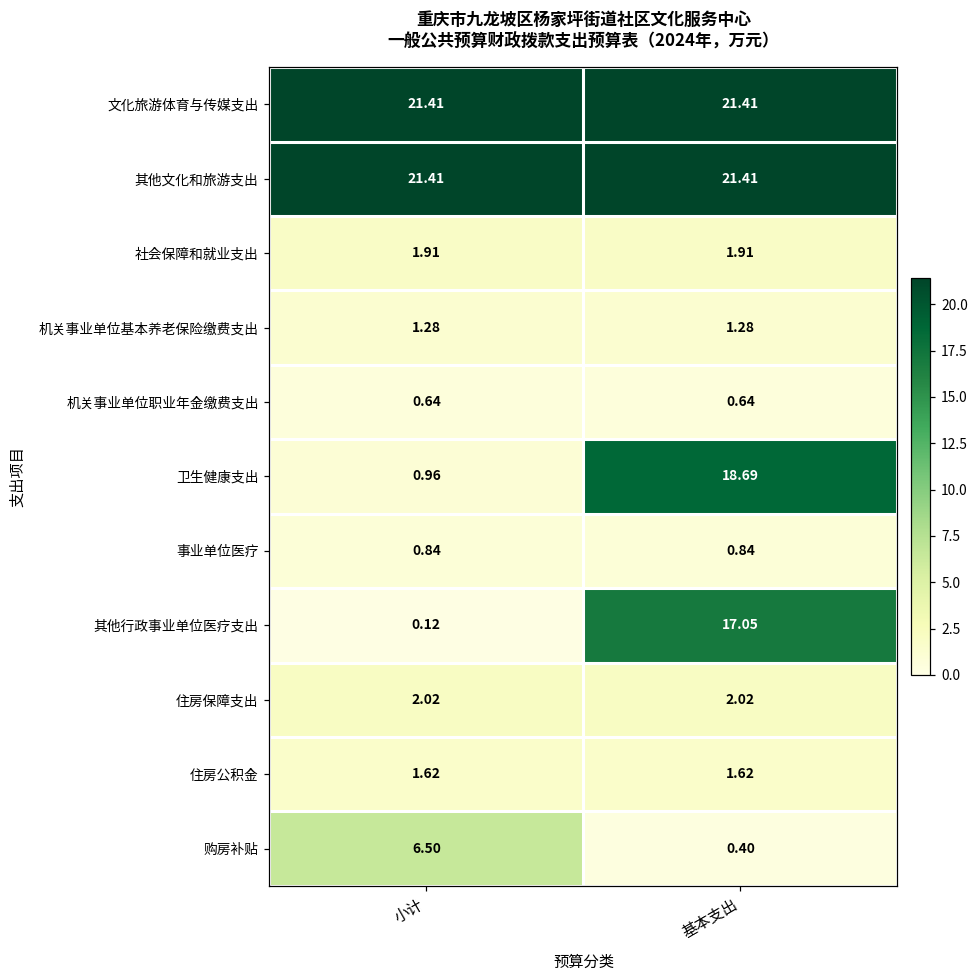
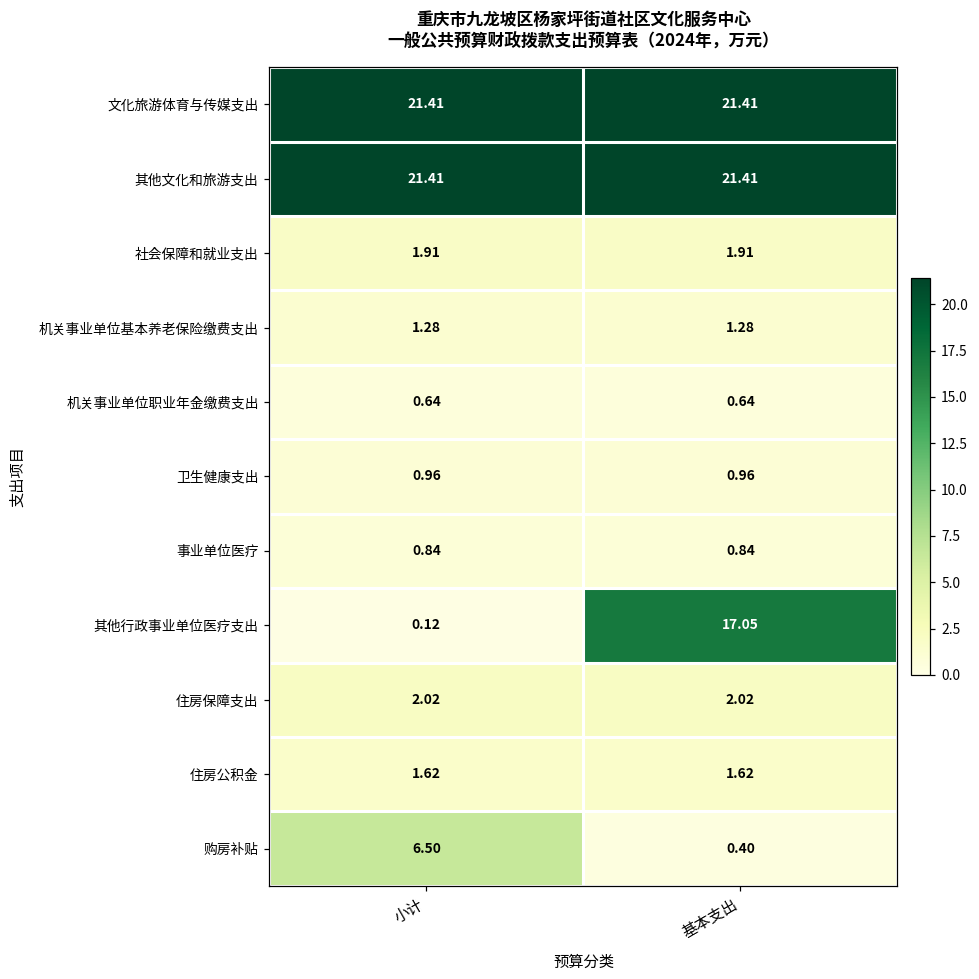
卫生健康支出, 基本支出: 18.69 -> 0.96
